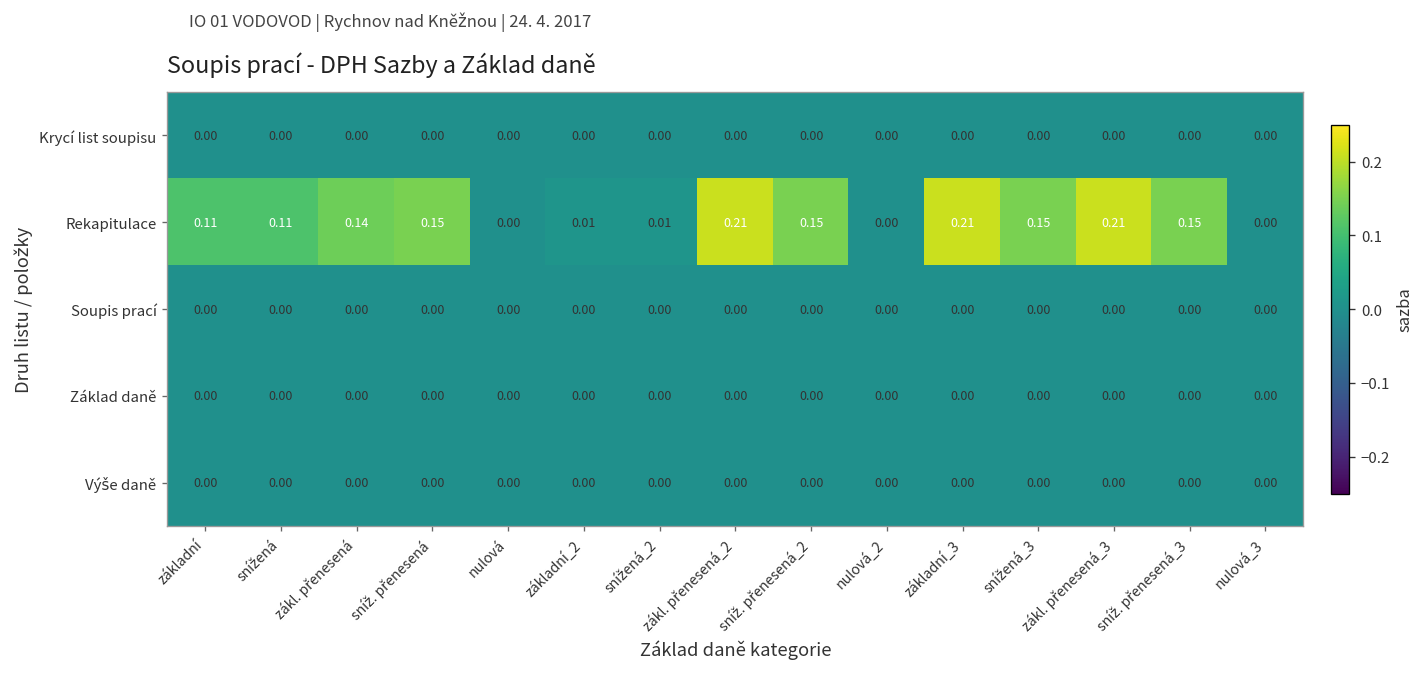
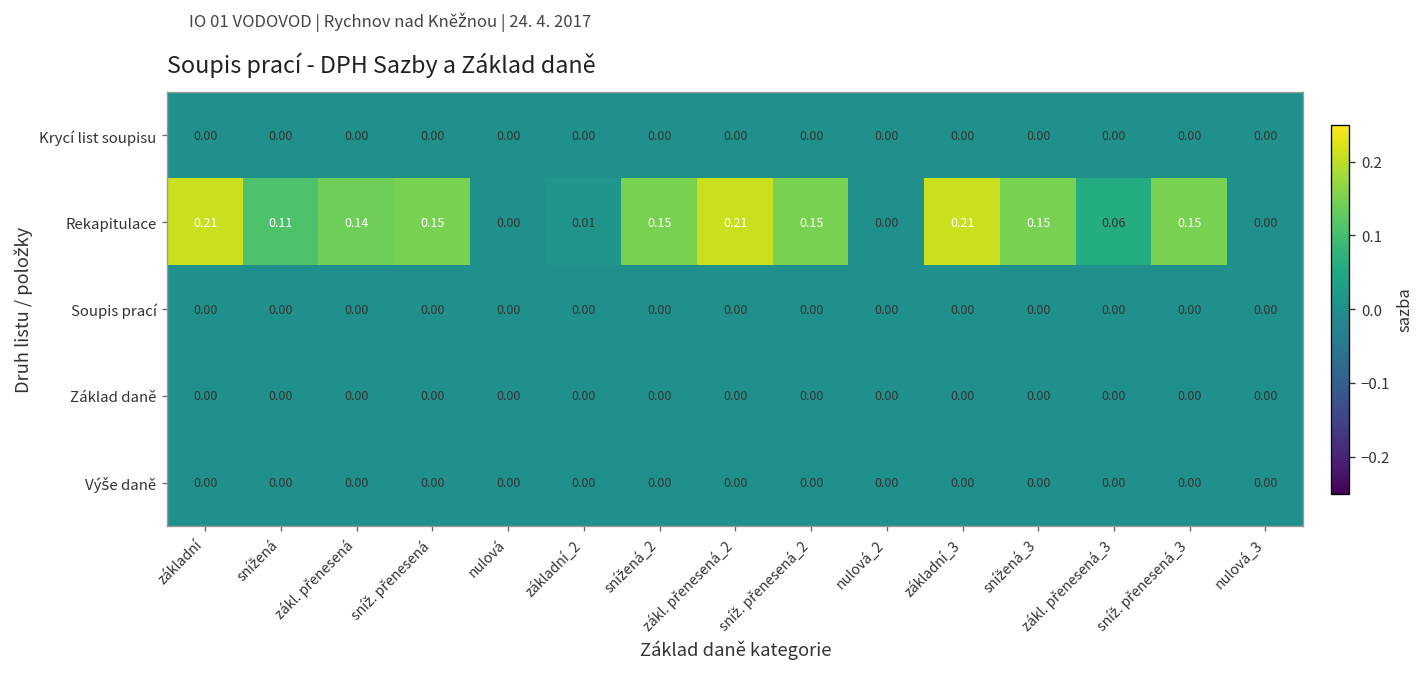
Rekapitulace, základní: 0.11 -> 0.21
Rekapitulace, snížená_2: 0.01 -> 0.15
Rekapitulace, zákl. přenesená_3: 0.21 -> 0.06
